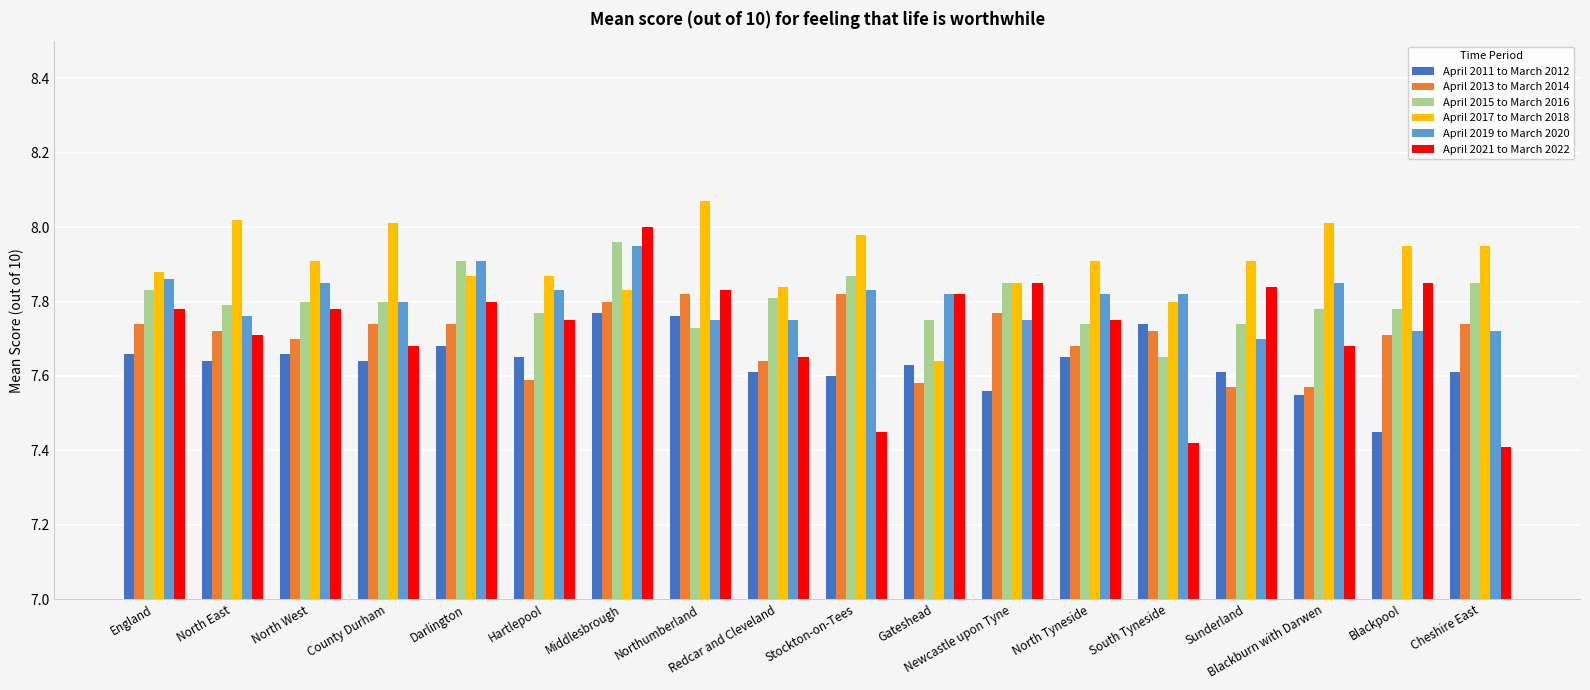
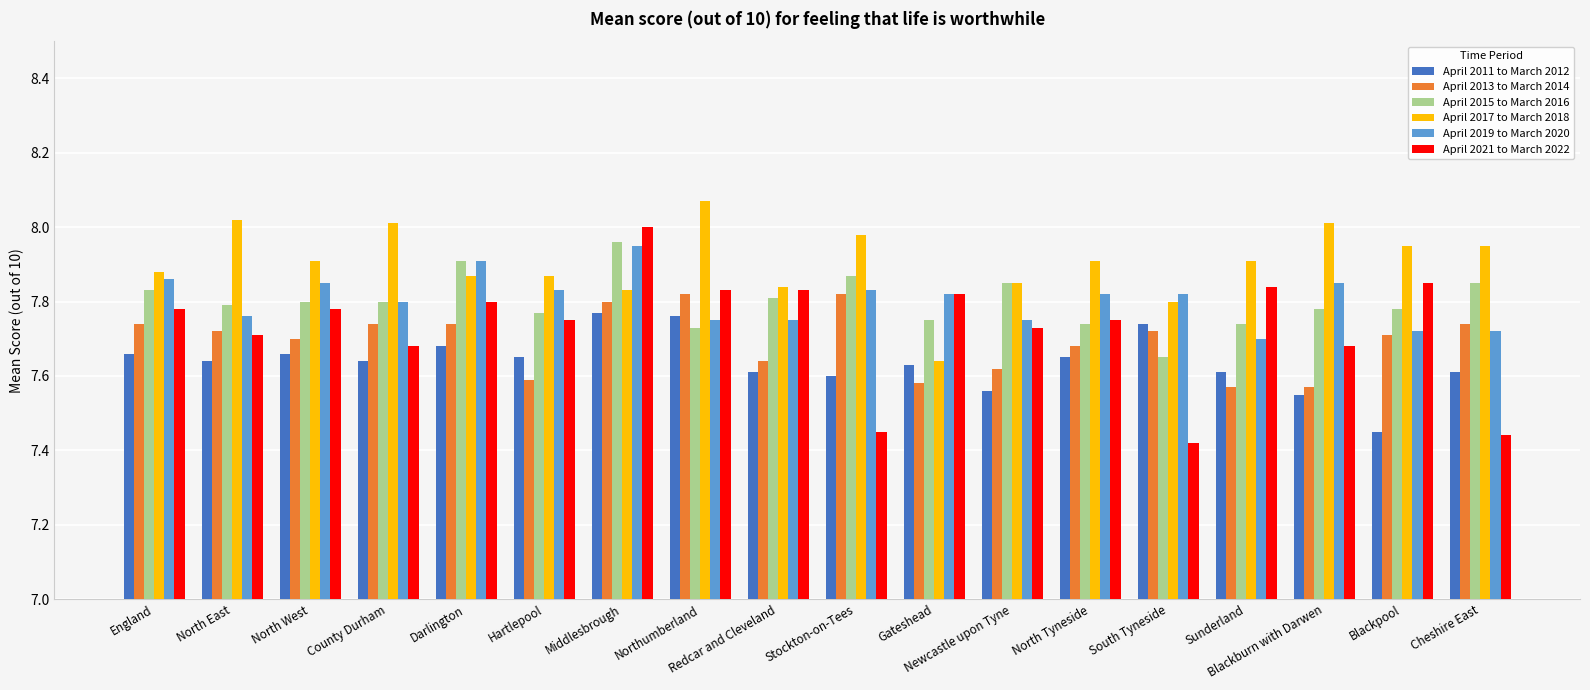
April 2021 to March 2022, Redcar and Cleveland: 7.65 -> 7.83
April 2013 to March 2014, Newcastle upon Tyne: 7.77 -> 7.62
April 2021 to March 2022, Newcastle upon Tyne: 7.85 -> 7.73
April 2021 to March 2022, Cheshire East: 7.41 -> 7.44
